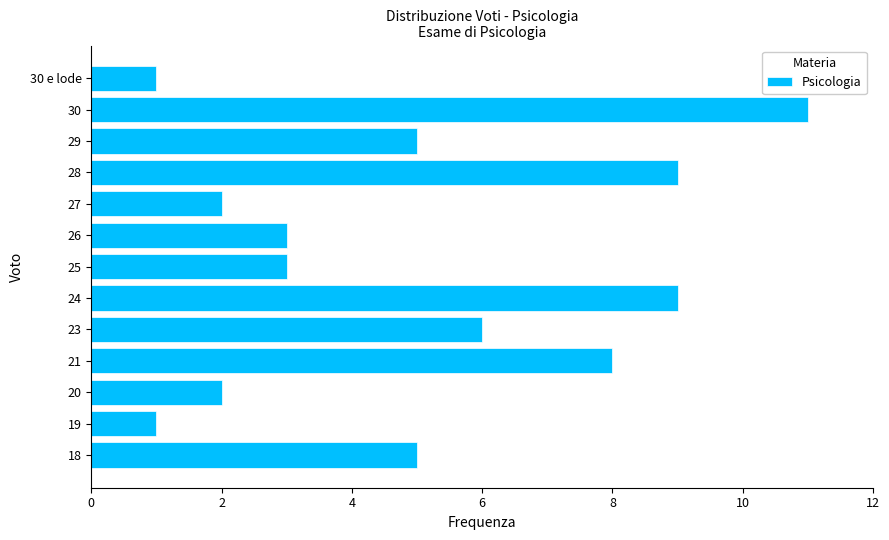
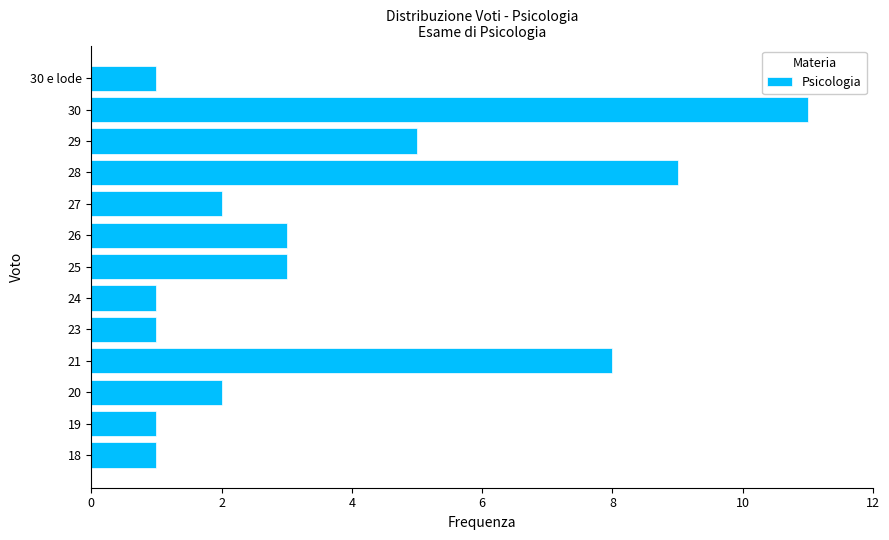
24: 9 -> 1
23: 6 -> 1
18: 5 -> 1
